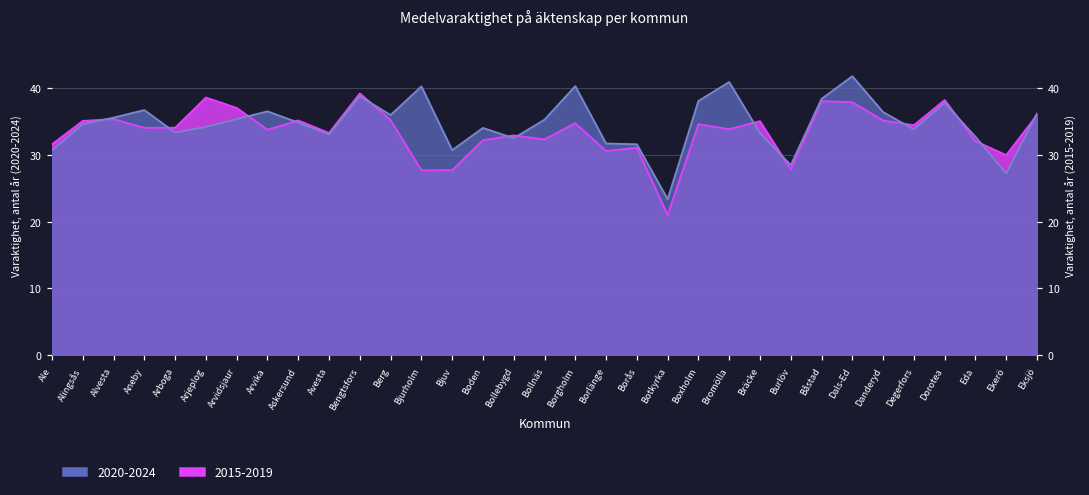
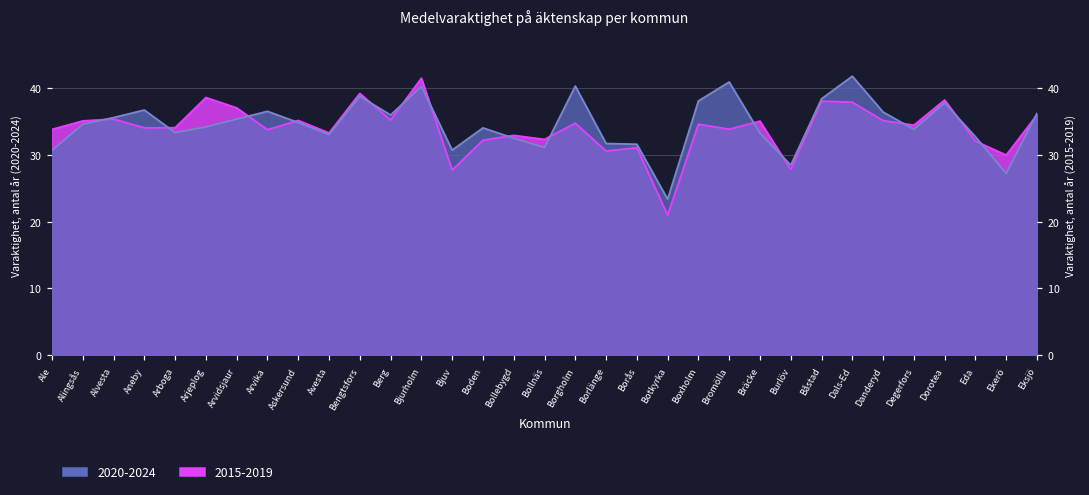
2015-2019, Ale: 32 -> 34
2015-2019, Bjurholm: 28 -> 41
2020-2024, Bollnäs: 35 -> 31
